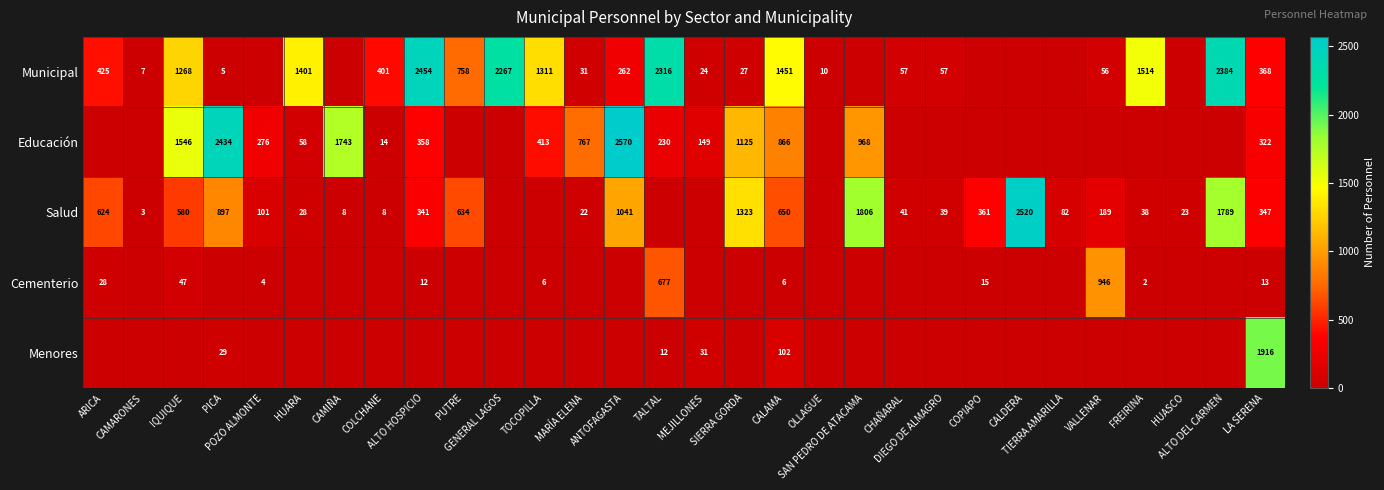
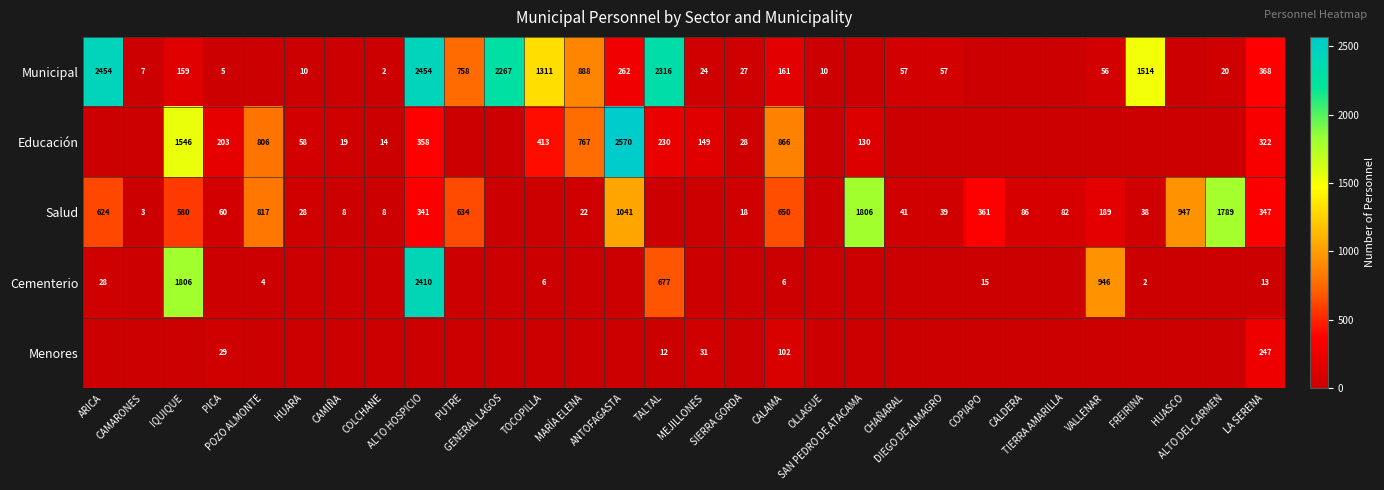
Municipal, ARICA: 425 -> 2454
Municipal, IQUIQUE: 1268 -> 159
Municipal, HUARA: 1401 -> 10
Municipal, COLCHANE: 401 -> 2
Municipal, MARÍA ELENA: 31 -> 888
Municipal, CALAMA: 1451 -> 161
Municipal, ALTO DEL CARMEN: 2384 -> 20
Educación, PICA: 2434 -> 203
Educación, POZO ALMONTE: 276 -> 806
Educación, CAMIÑA: 1743 -> 19
Educación, SIERRA GORDA: 1125 -> 28
Educación, SAN PEDRO DE ATACAMA: 968 -> 130
Salud, PICA: 897 -> 60
Salud, POZO ALMONTE: 101 -> 817
Salud, SIERRA GORDA: 1323 -> 18
Salud, CALDERA: 2520 -> 86
Salud, HUASCO: 23 -> 947
Cementerio, IQUIQUE: 47 -> 1806
Cementerio, ALTO HOSPICIO: 12 -> 2410
Menores, LA SERENA: 1916 -> 247
